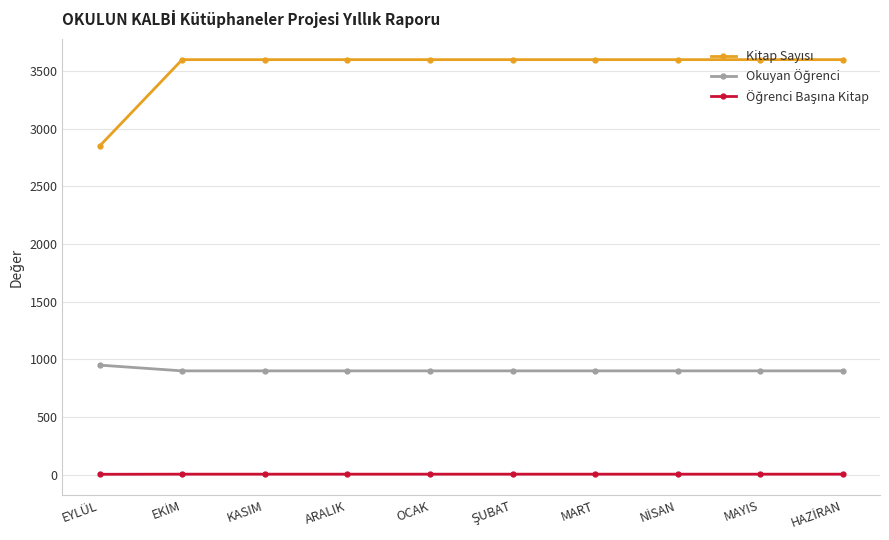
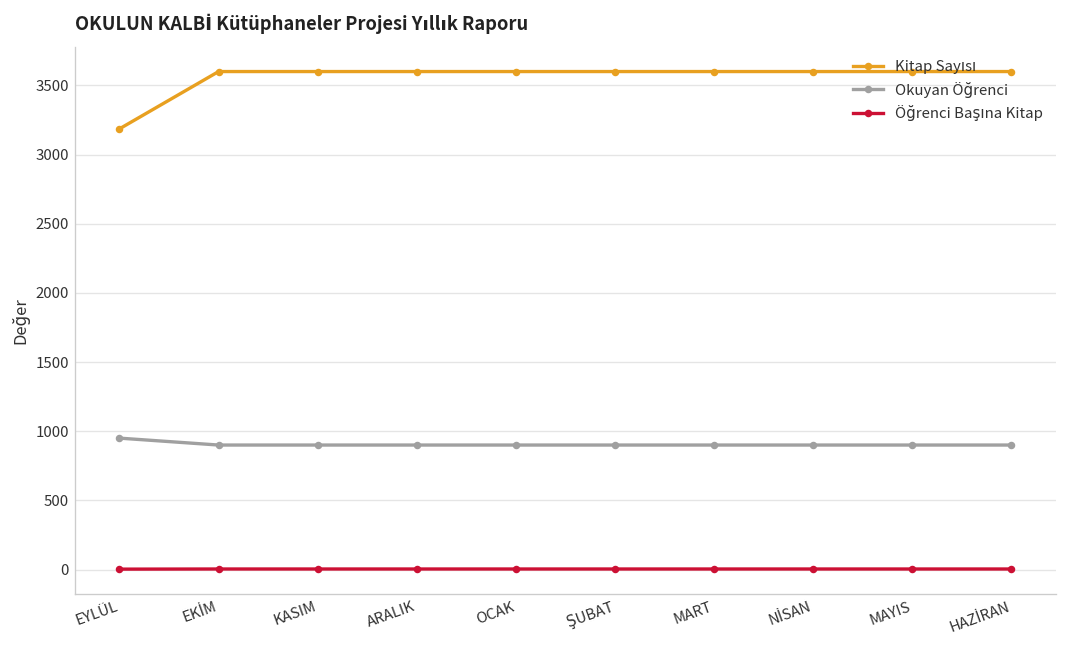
Kitap Sayısı, EYLÜL: 2850 -> 3190
